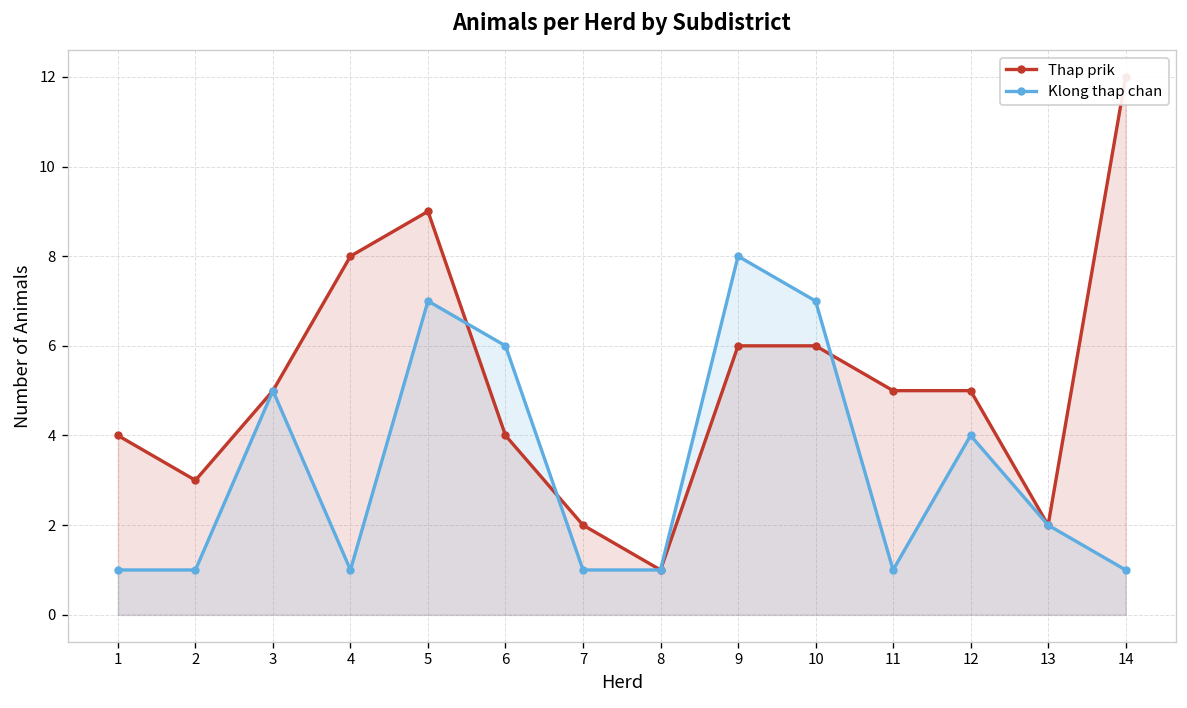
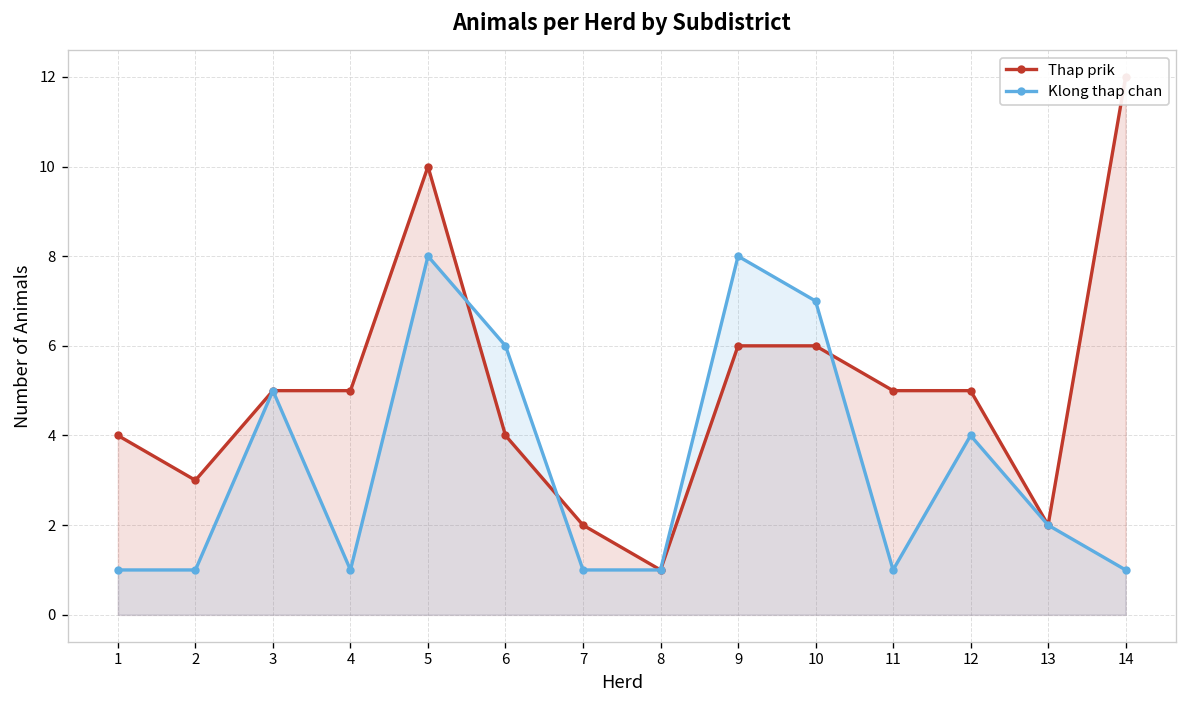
Thap prik, 4: 8 -> 5
Thap prik, 5: 9 -> 10
Klong thap chan, 5: 7 -> 8
